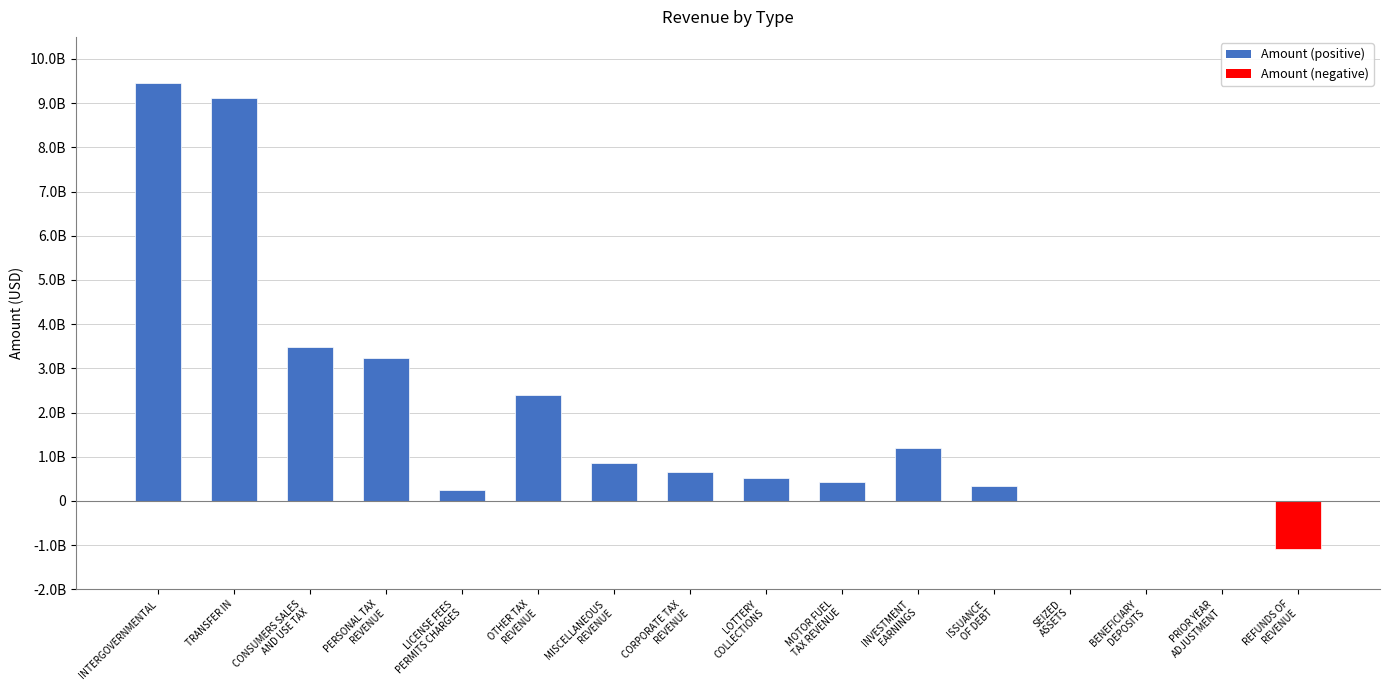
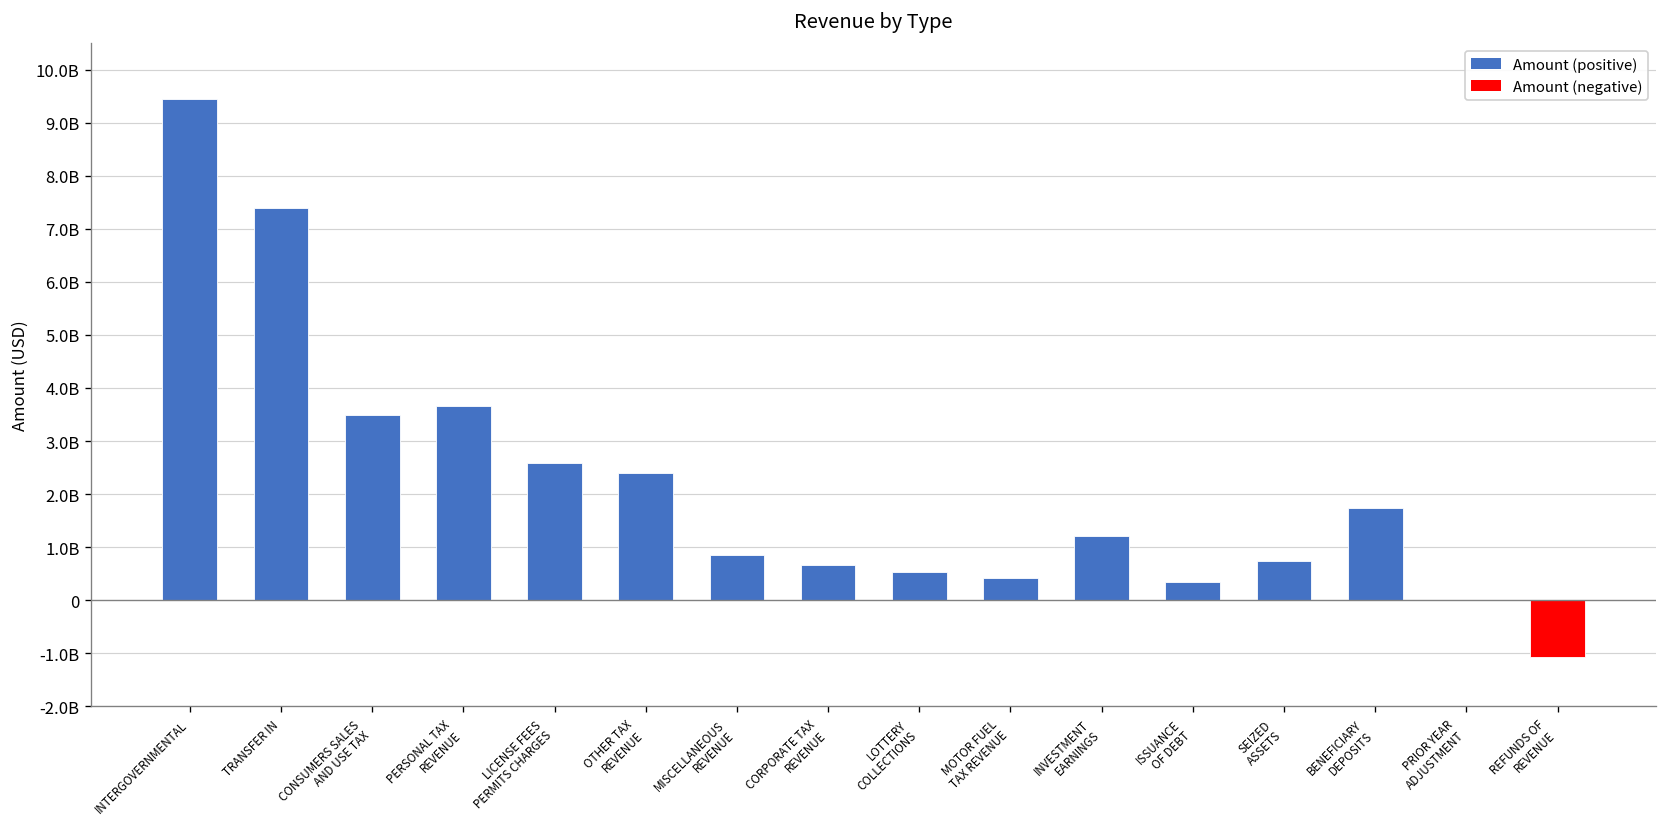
TRANSFER IN: 9100000000 -> 7400000000
PERSONAL TAX REVENUE: 3200000000 -> 3700000000
LICENSE FEES PERMITS CHARGES: 300000000 -> 2600000000
SEIZED ASSETS: 0 -> 700000000
BENEFICIARY DEPOSITS: 0 -> 1700000000
